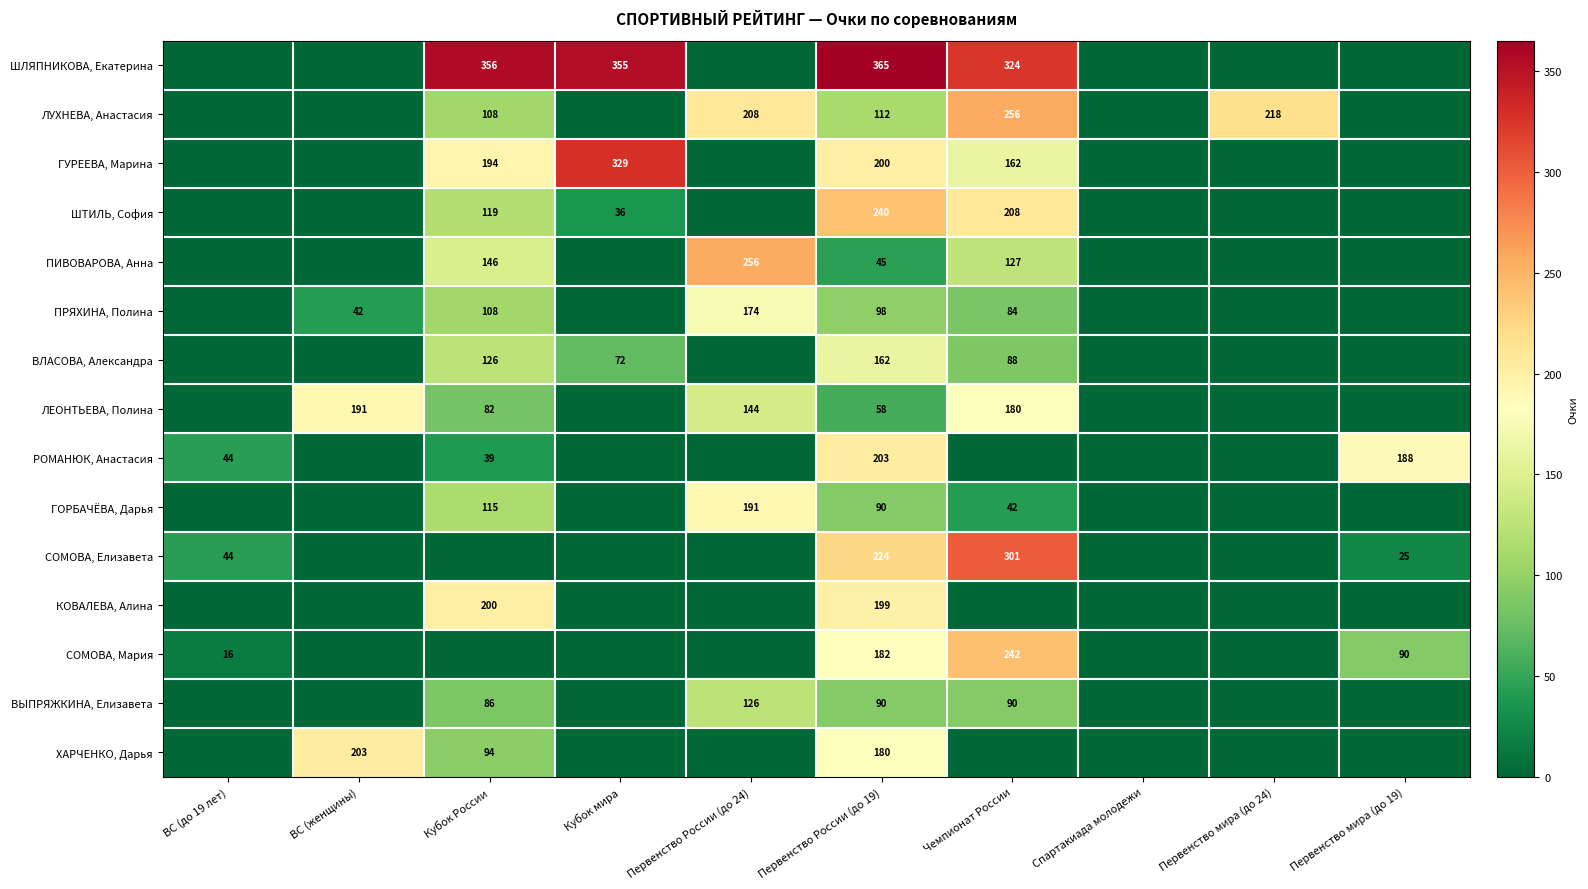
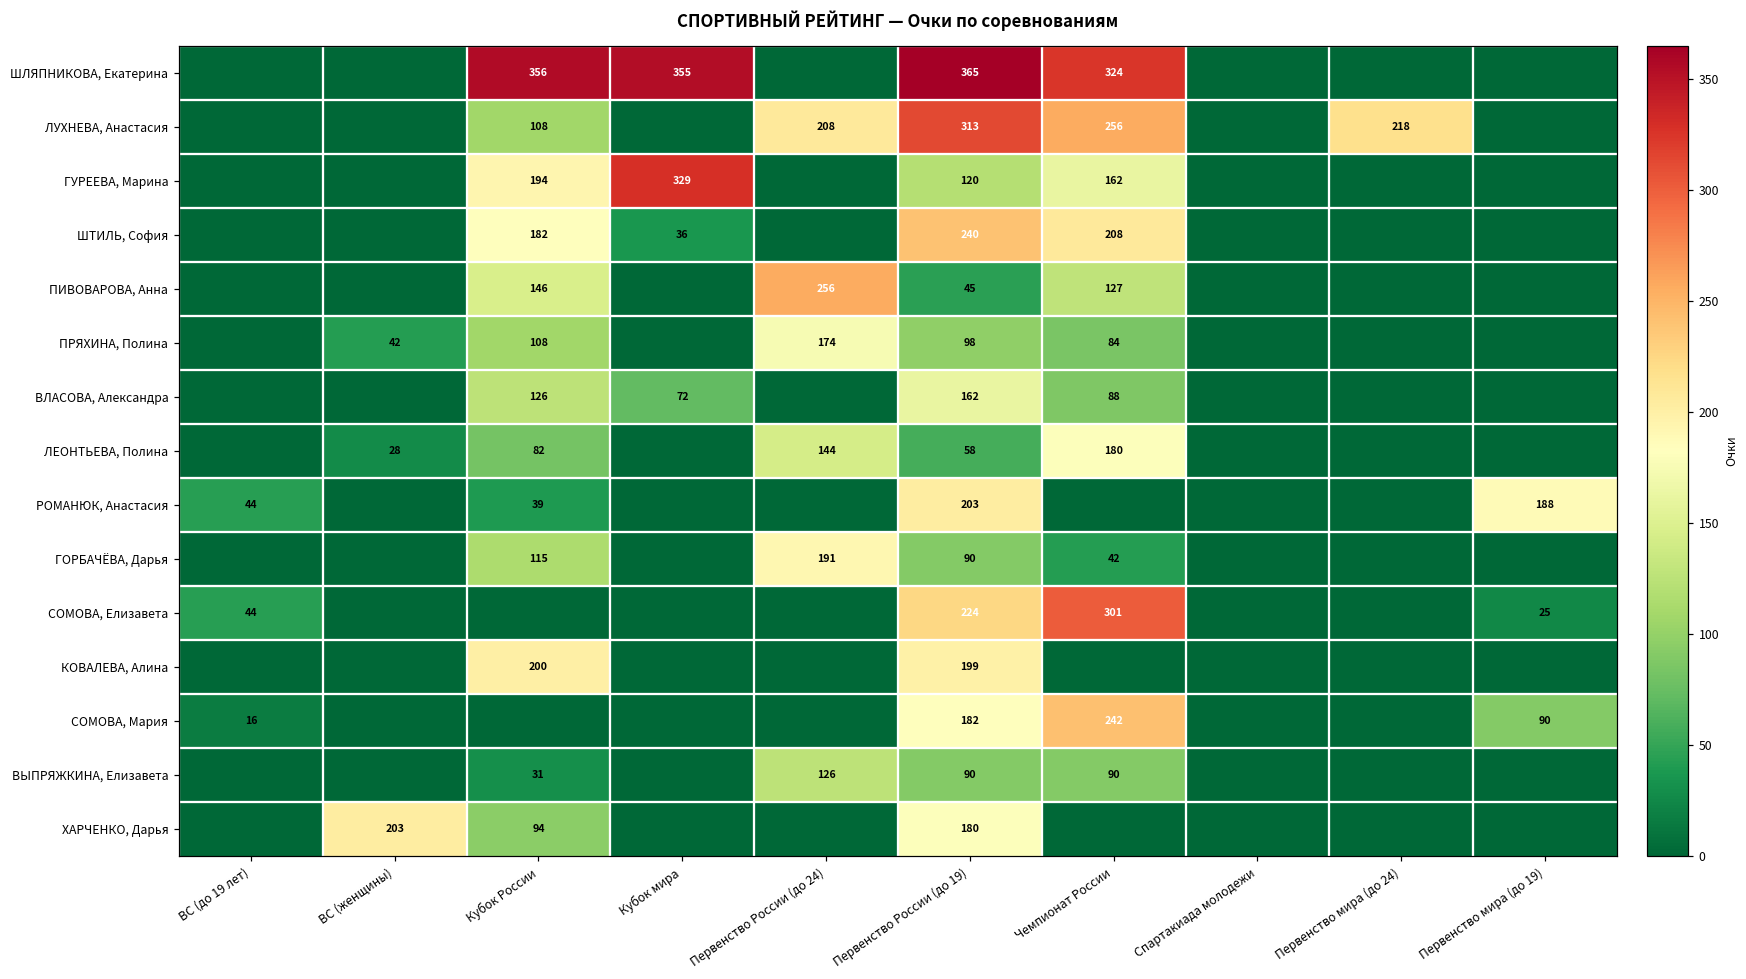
ЛУХНЕВА, Анастасия, Первенство России (до 19): 112 -> 313
ГУРЕЕВА, Марина, Первенство России (до 19): 200 -> 120
ШТИЛЬ, София, Кубок России: 119 -> 182
ЛЕОНТЬЕВА, Полина, ВС (женщины): 191 -> 28
ВЫПРЯЖКИНА, Елизавета, Кубок России: 86 -> 31
